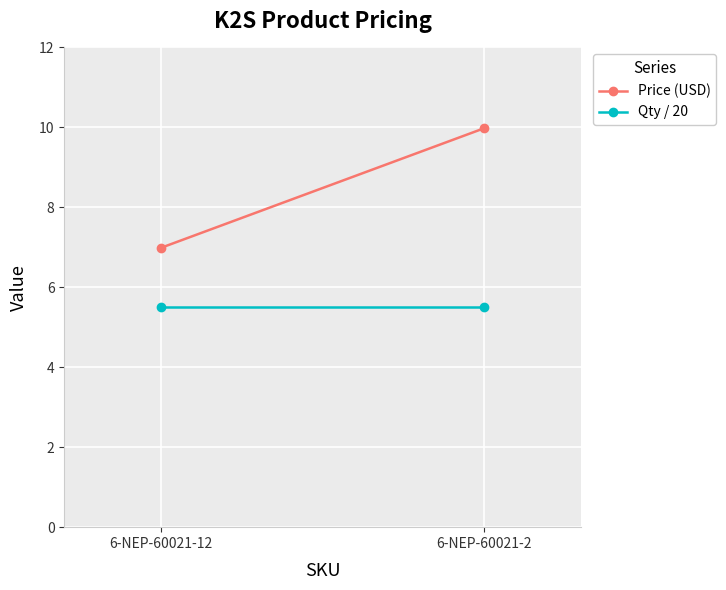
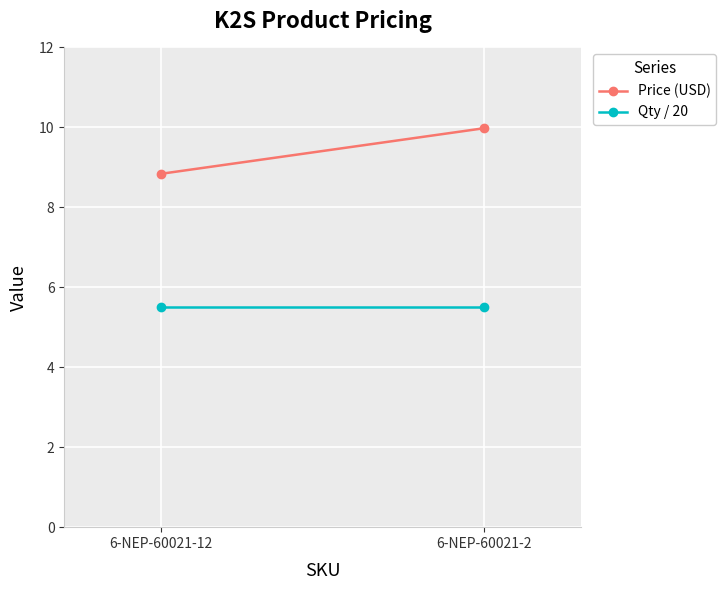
Price (USD), 6-NEP-60021-12: 7.0 -> 8.8
